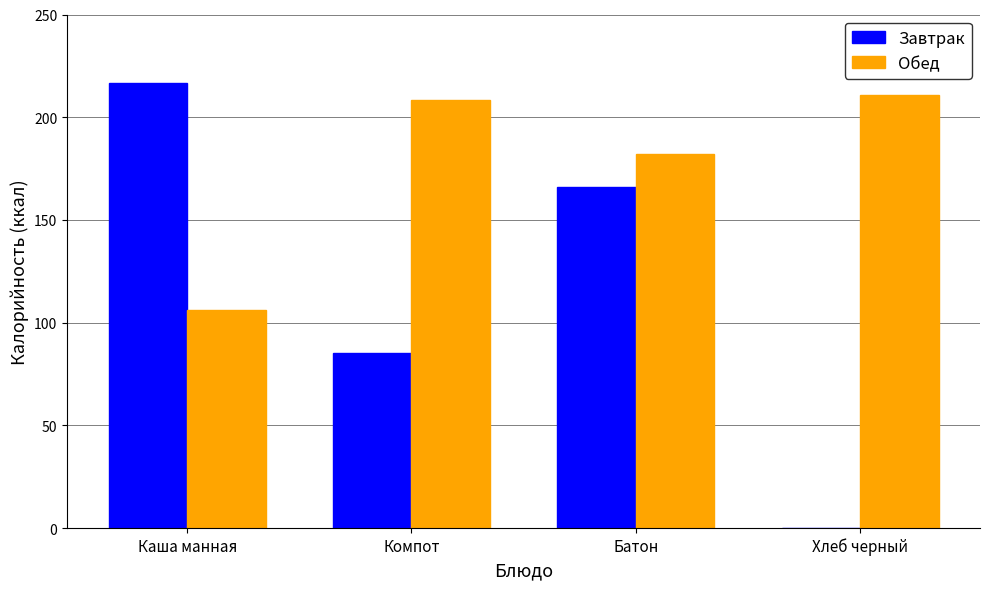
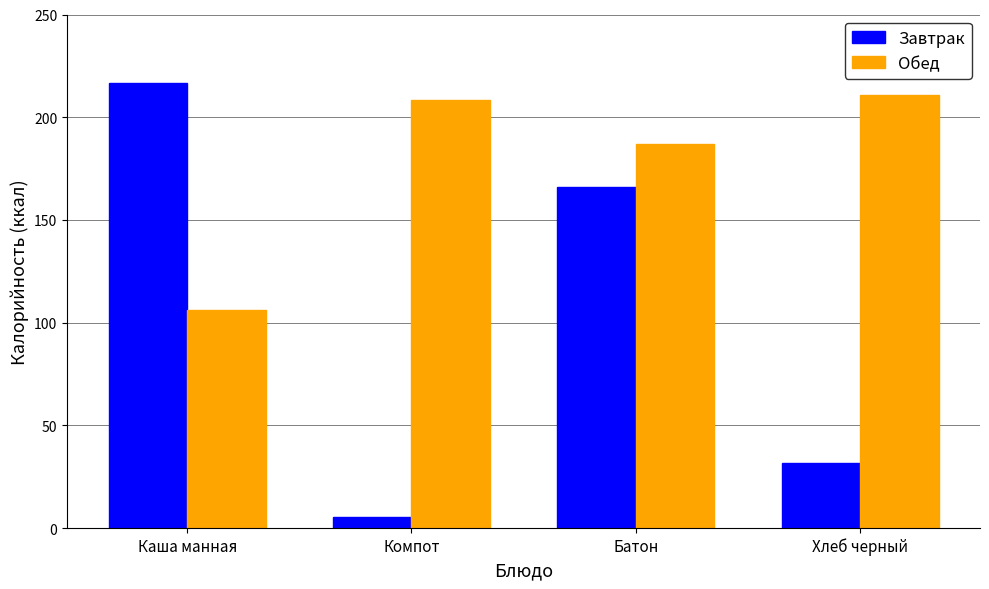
Завтрак, Компот: 85 -> 6
Обед, Батон: 182 -> 187
Завтрак, Хлеб черный: 0 -> 32
